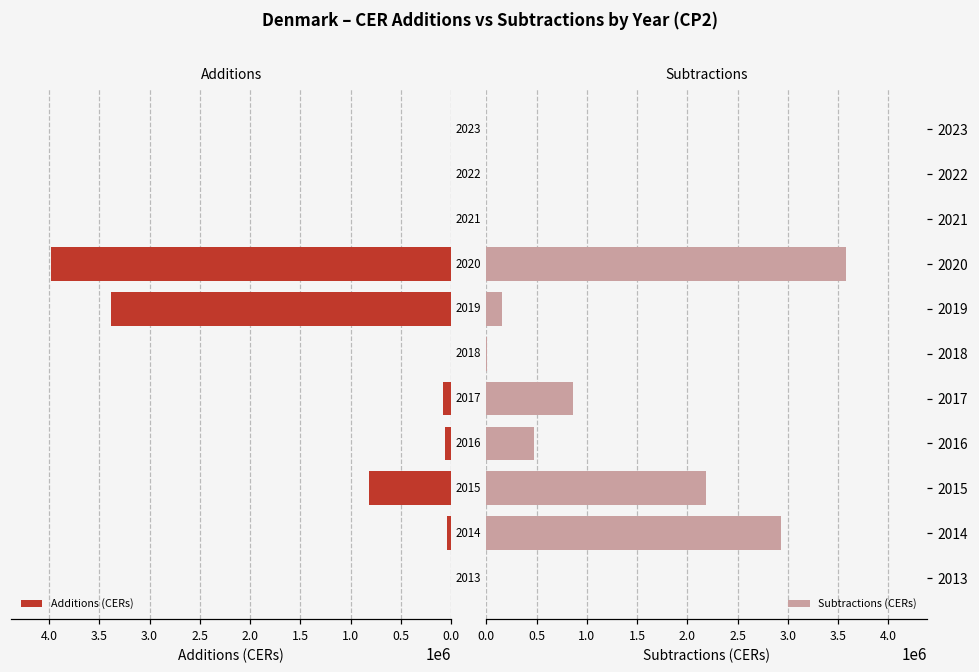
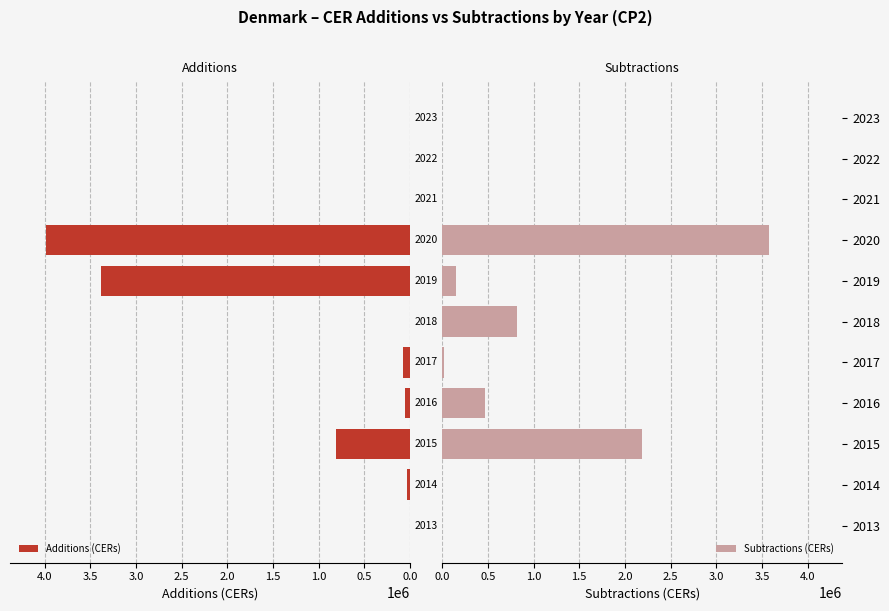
Subtractions, 2018: 0 -> 800000
Subtractions, 2017: 900000 -> 0
Subtractions, 2014: 2900000 -> 0
